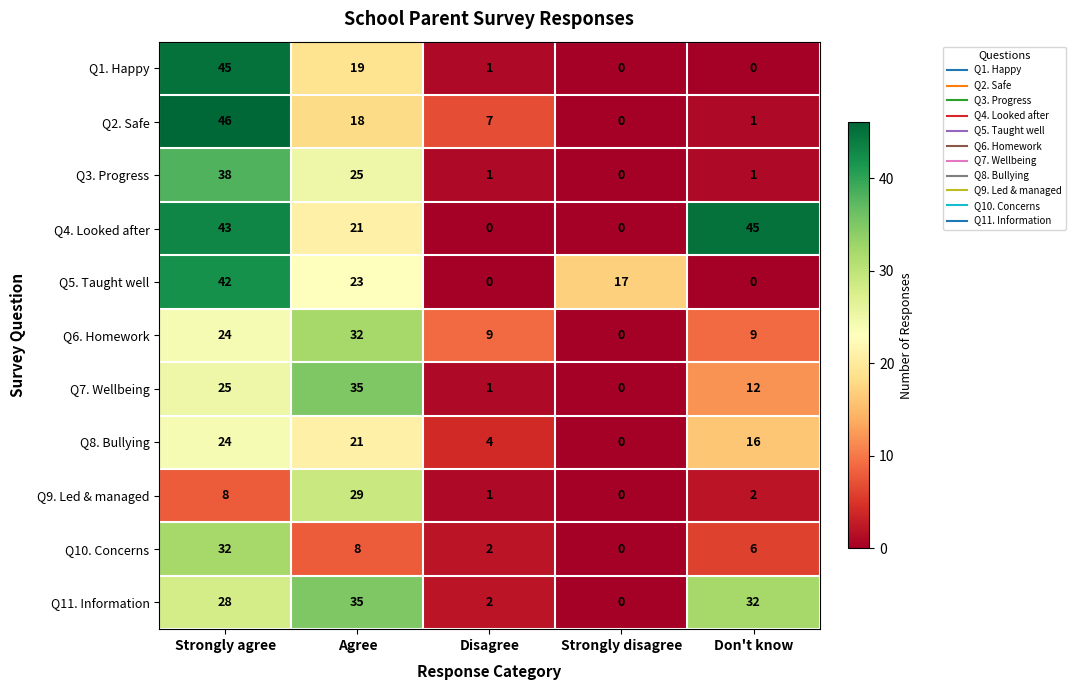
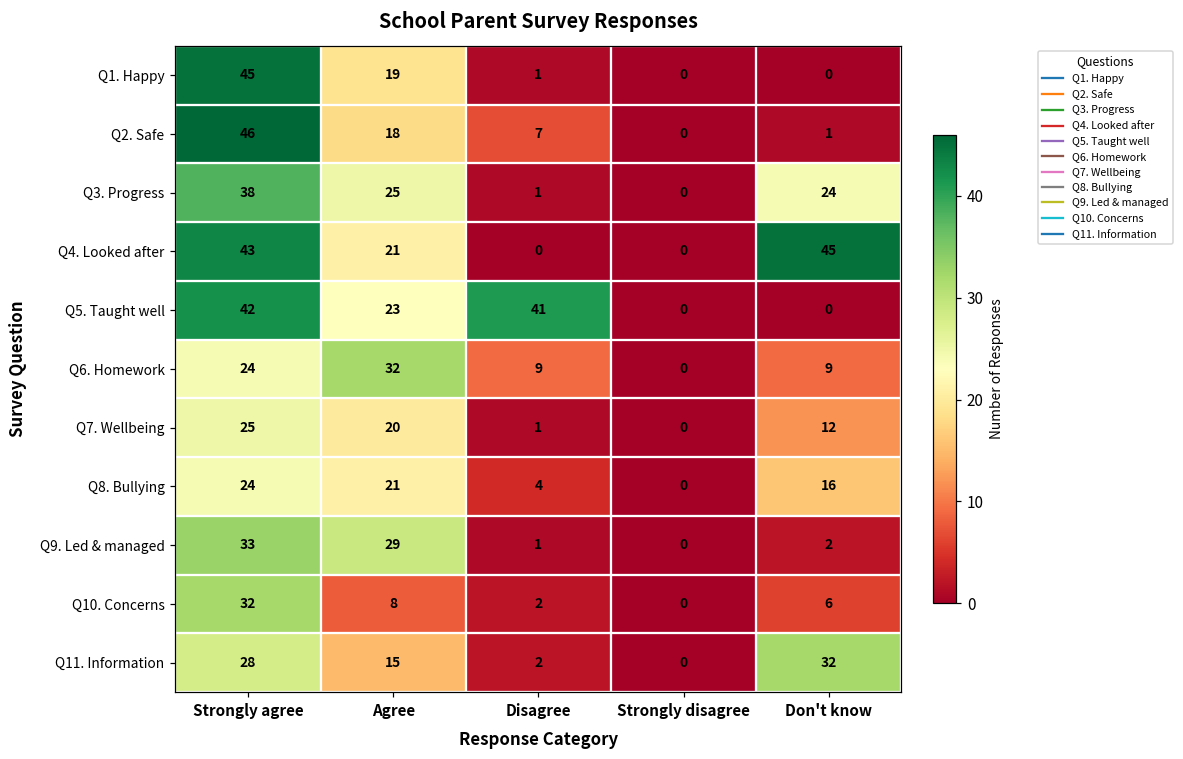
Q3. Progress, Don't know: 1 -> 24
Q5. Taught well, Disagree: 0 -> 41
Q5. Taught well, Strongly disagree: 17 -> 0
Q7. Wellbeing, Agree: 35 -> 20
Q9. Led & managed, Strongly agree: 8 -> 33
Q11. Information, Agree: 35 -> 15
